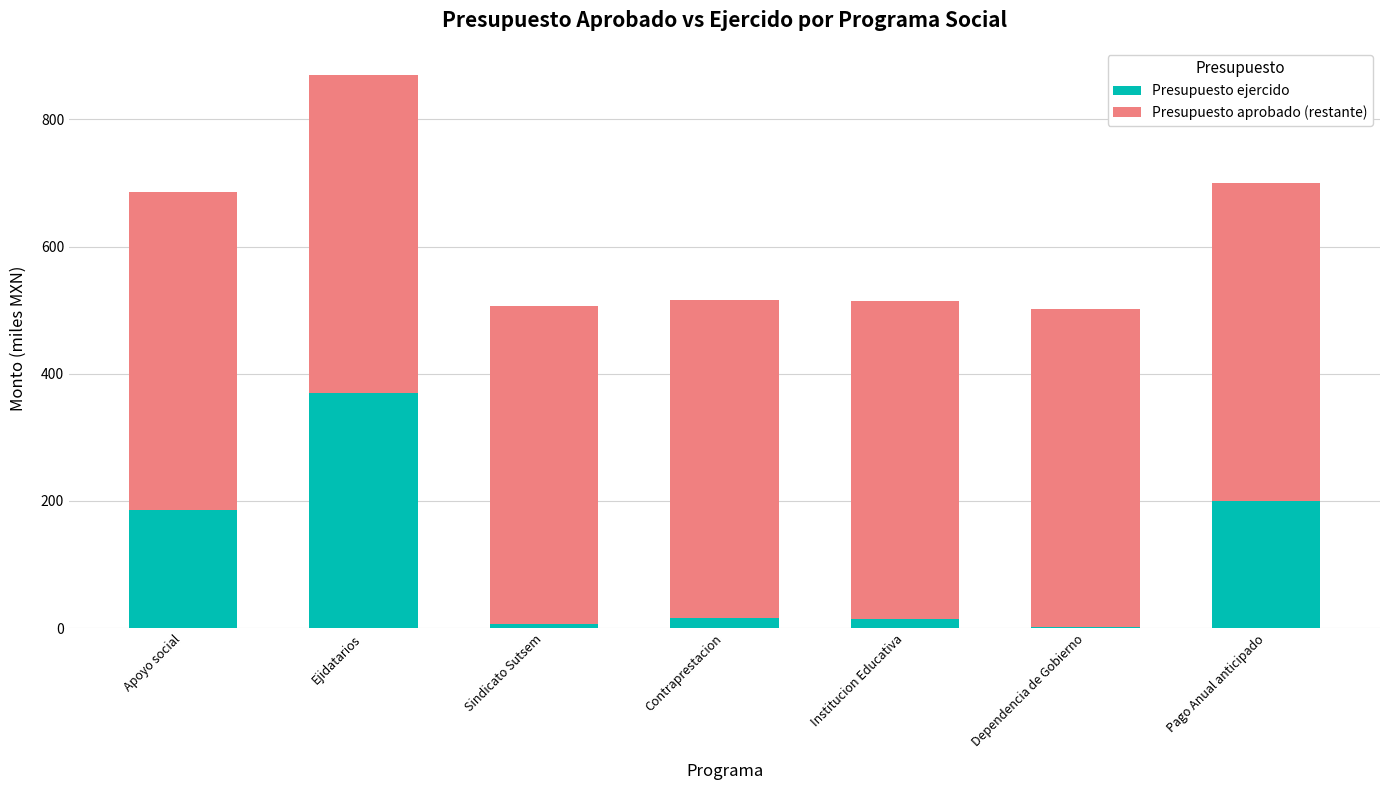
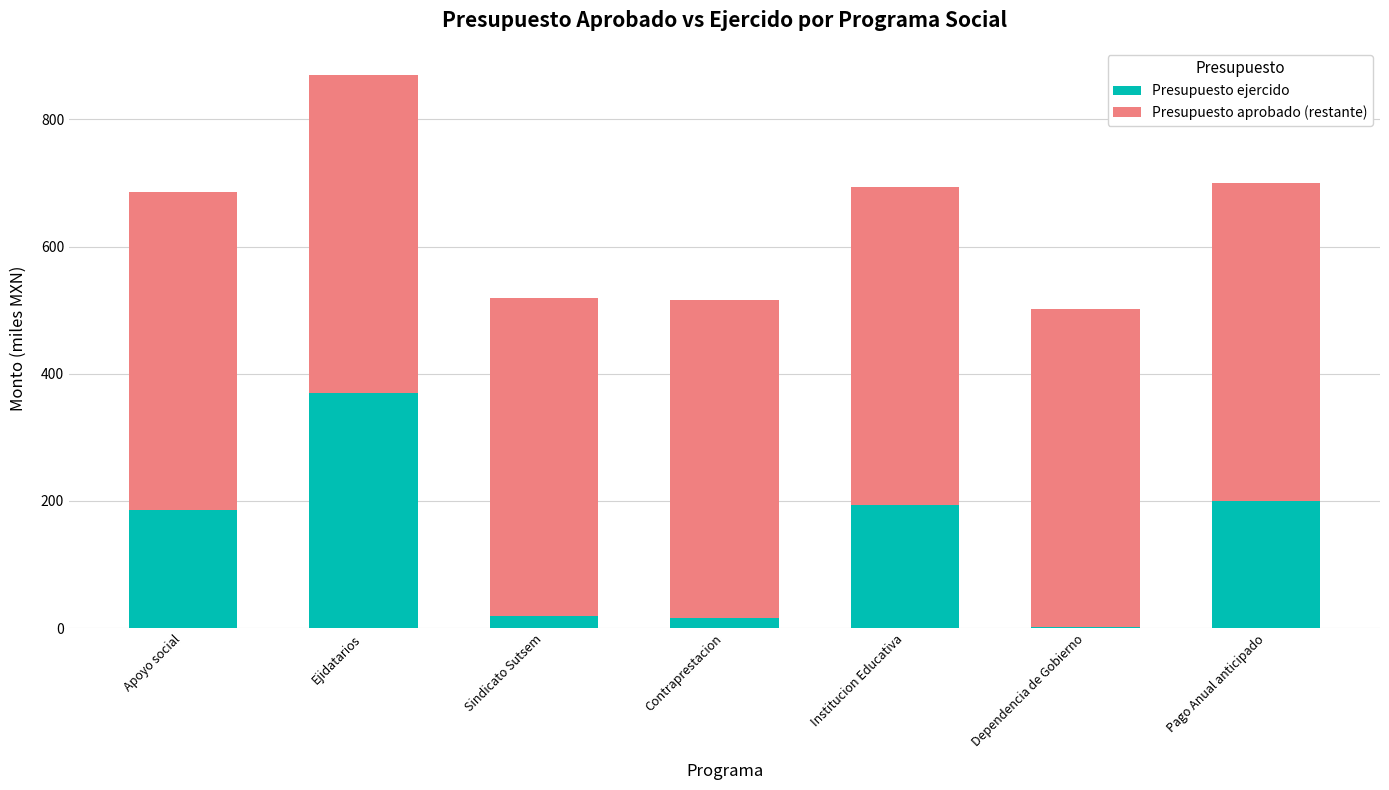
Presupuesto ejercido, Sindicato Sutsem: 10 -> 20
Presupuesto ejercido, Institucion Educativa: 20 -> 190
